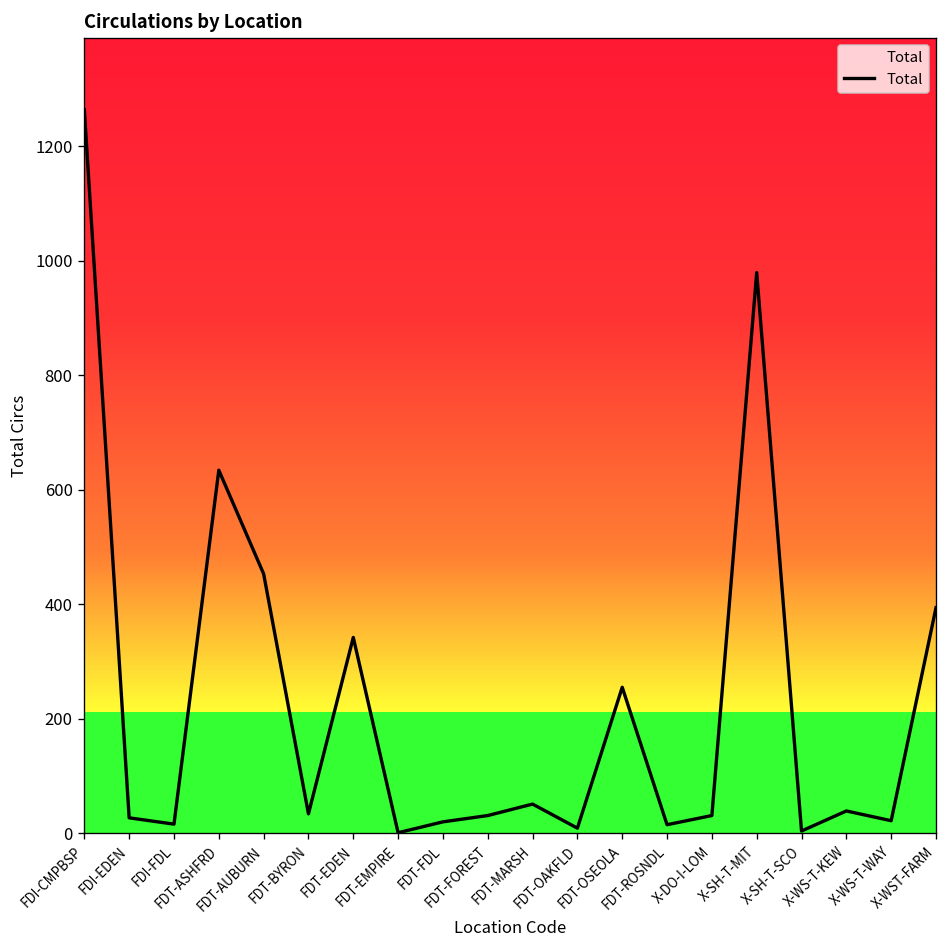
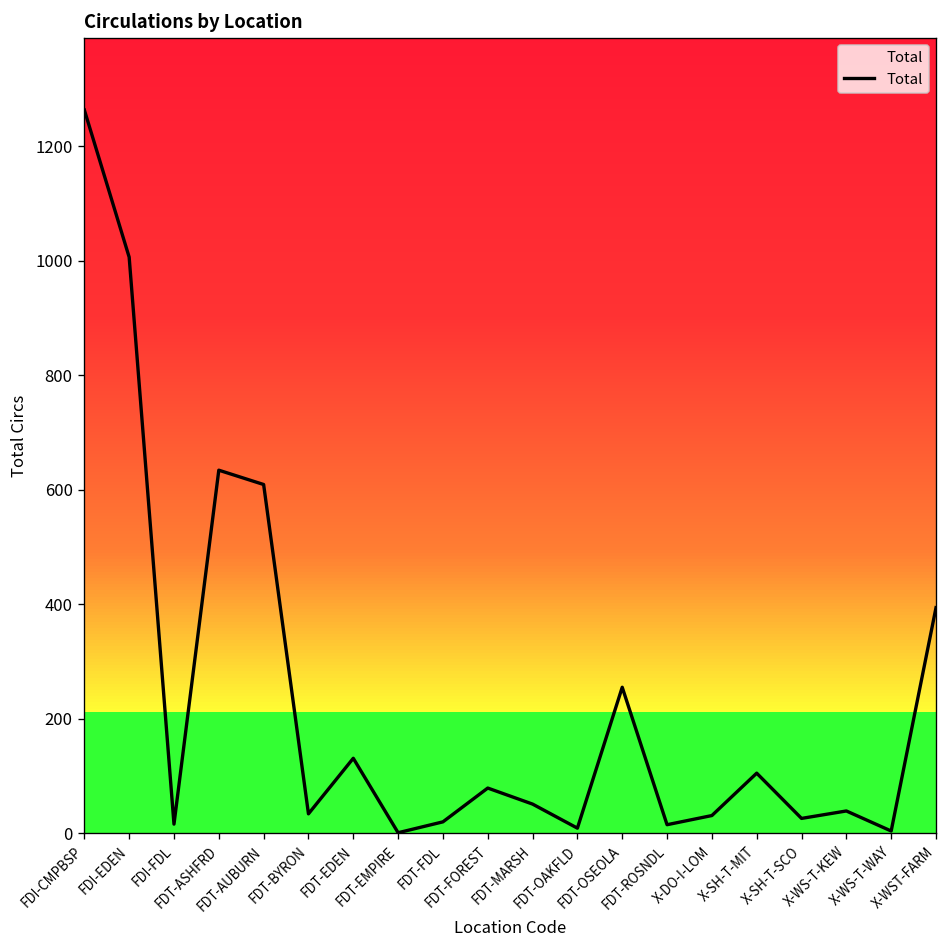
FDI-EDEN: 30 -> 1010
FDT-AUBURN: 450 -> 610
FDT-EDEN: 340 -> 130
FDT-FOREST: 30 -> 80
X-SH-T-MIT: 980 -> 110
X-SH-T-SCO: 0 -> 30
X-WS-T-WAY: 20 -> 0
